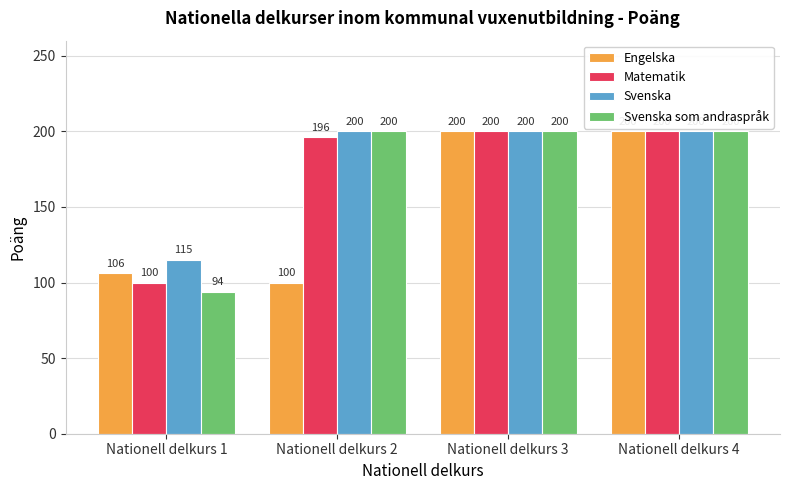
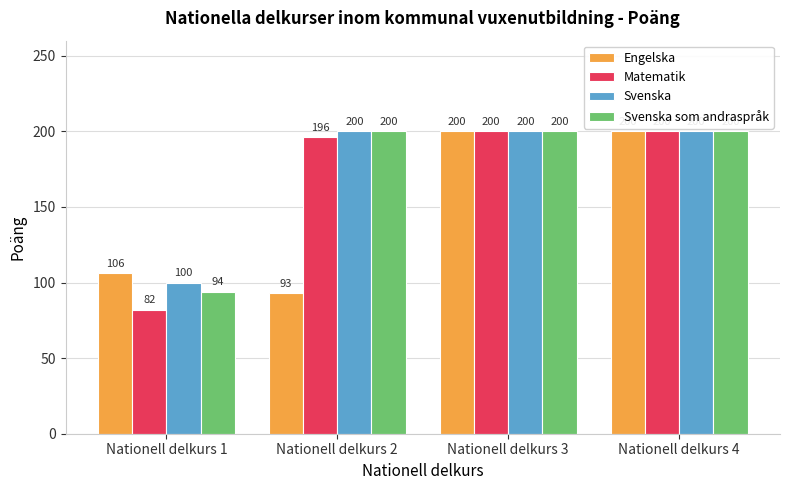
Matematik, Nationell delkurs 1: 100 -> 82
Svenska, Nationell delkurs 1: 115 -> 100
Engelska, Nationell delkurs 2: 100 -> 93
